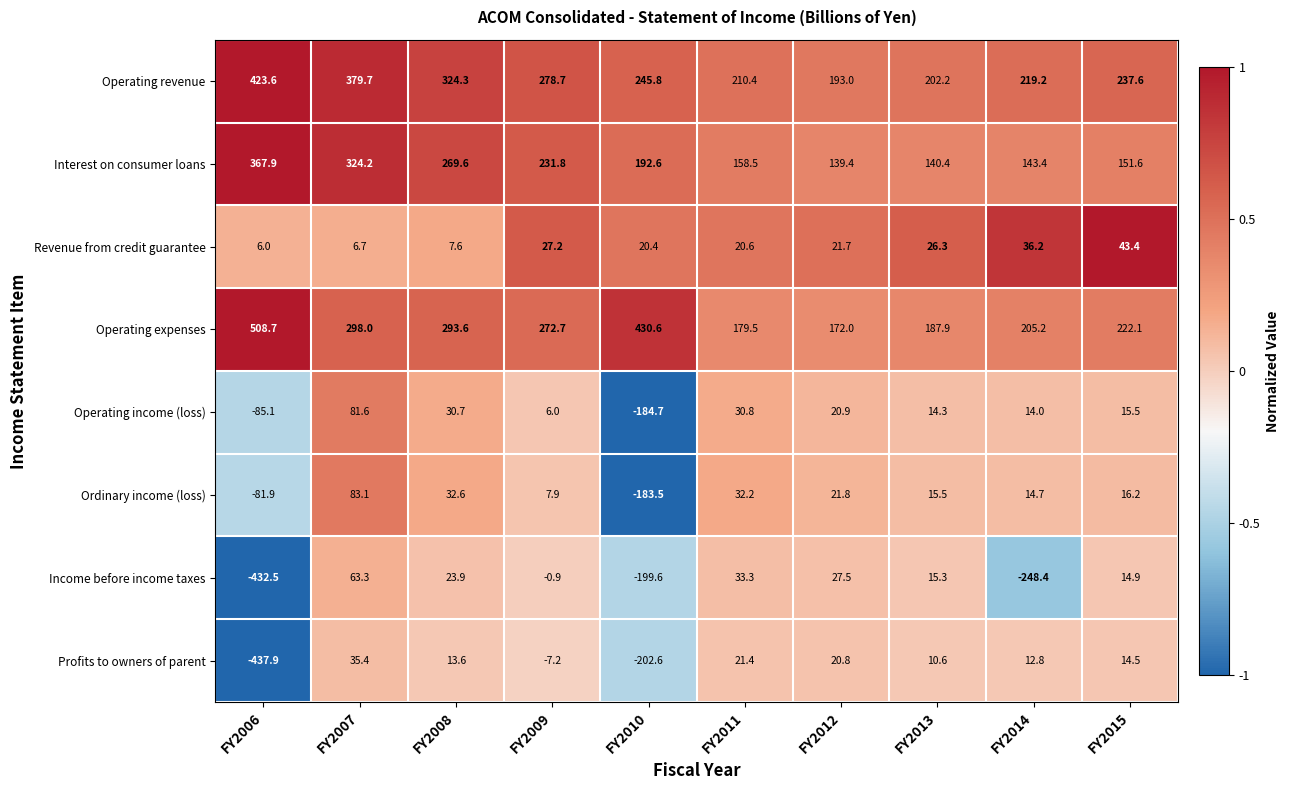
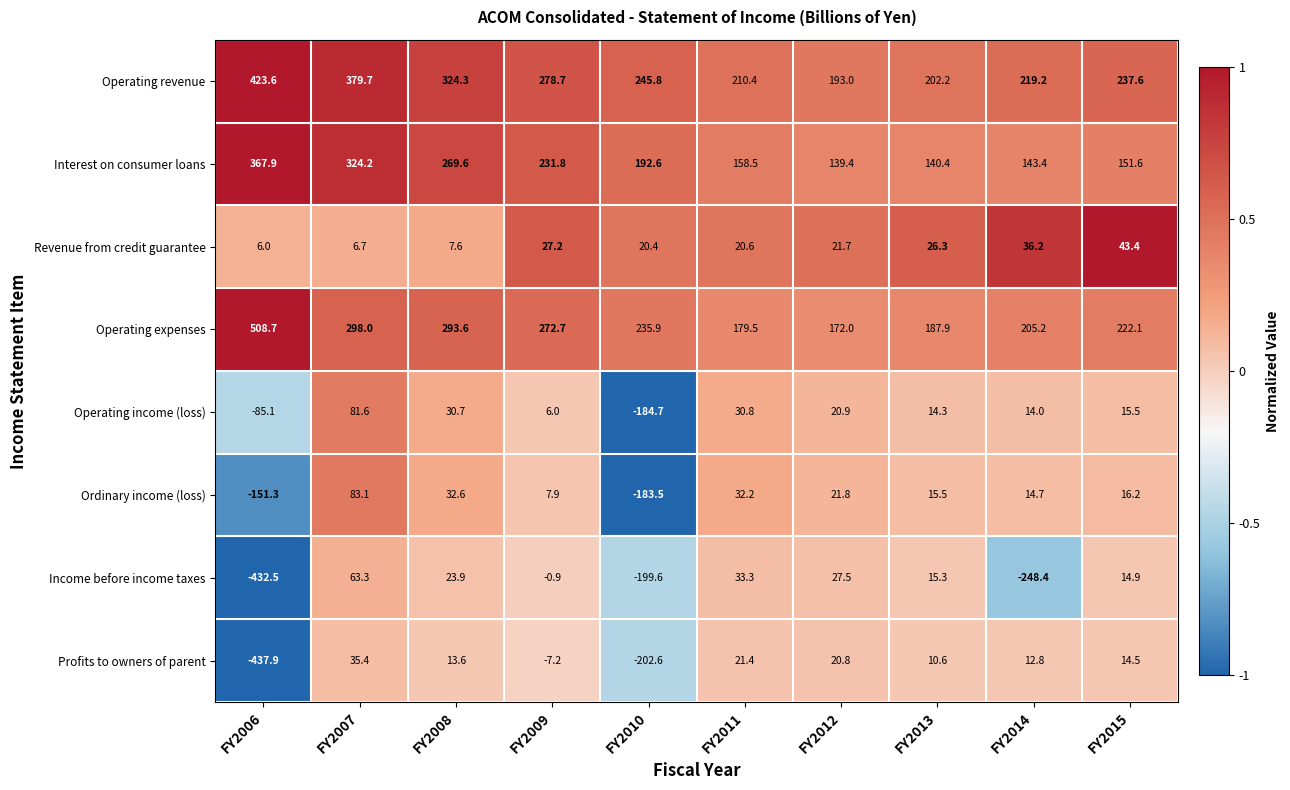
Operating expenses, FY2010: 430.6 -> 235.9
Ordinary income (loss), FY2006: -81.9 -> -151.3
